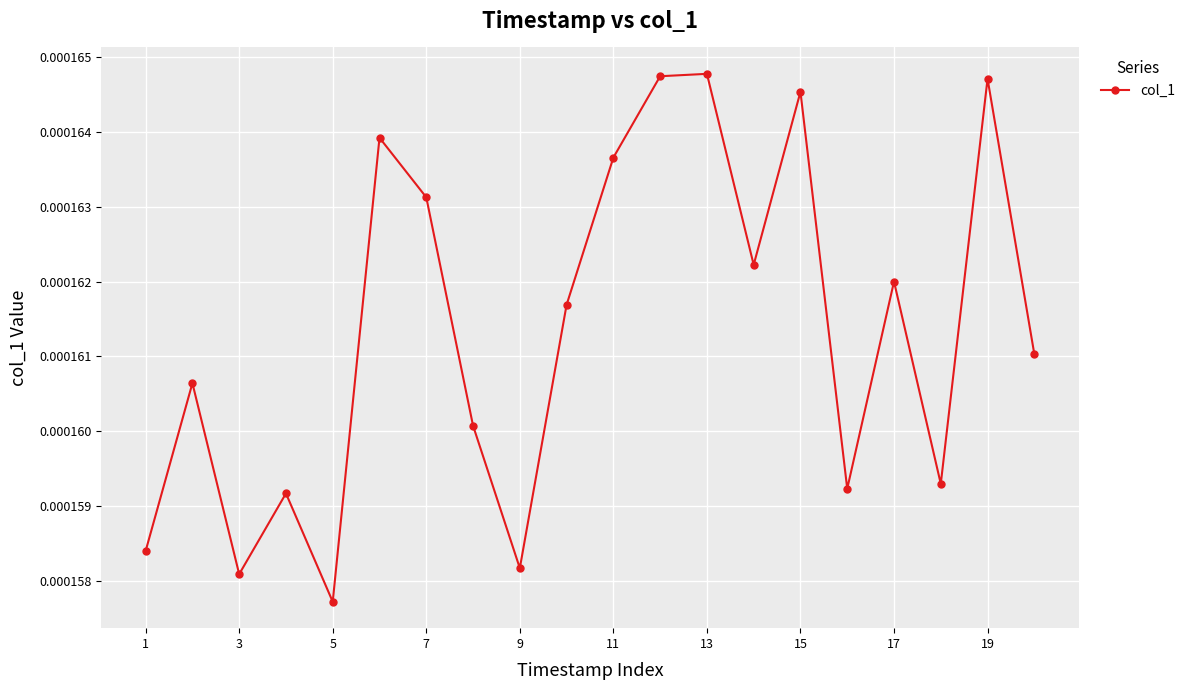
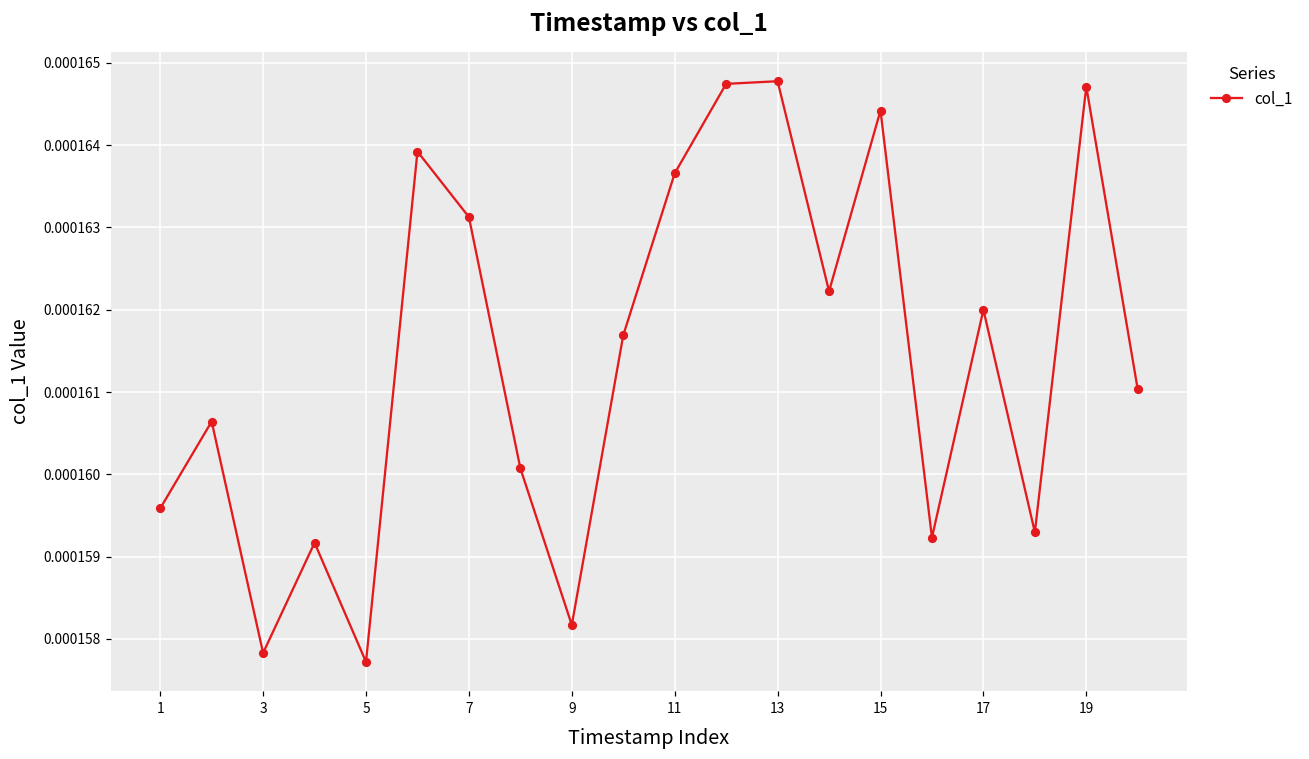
1: 0.0001584 -> 0.0001596
3: 0.0001581 -> 0.0001578
15: 0.0001645 -> 0.0001644
